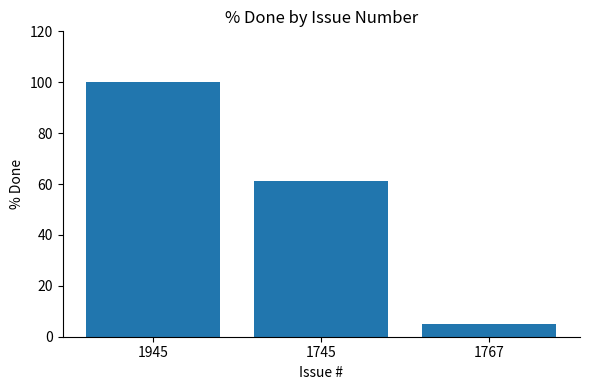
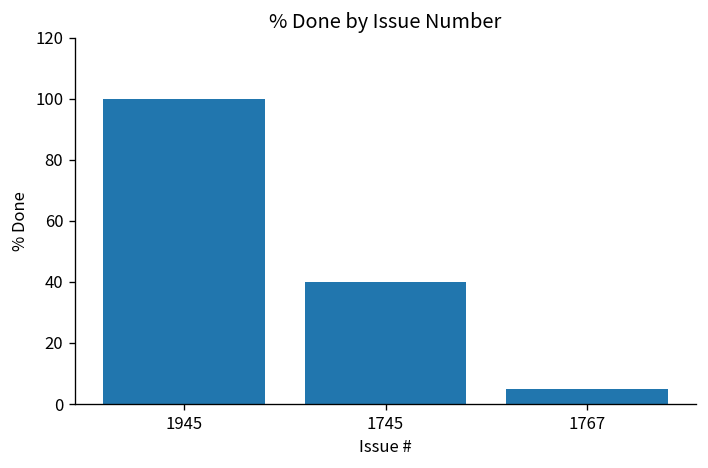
1745: 61 -> 40
